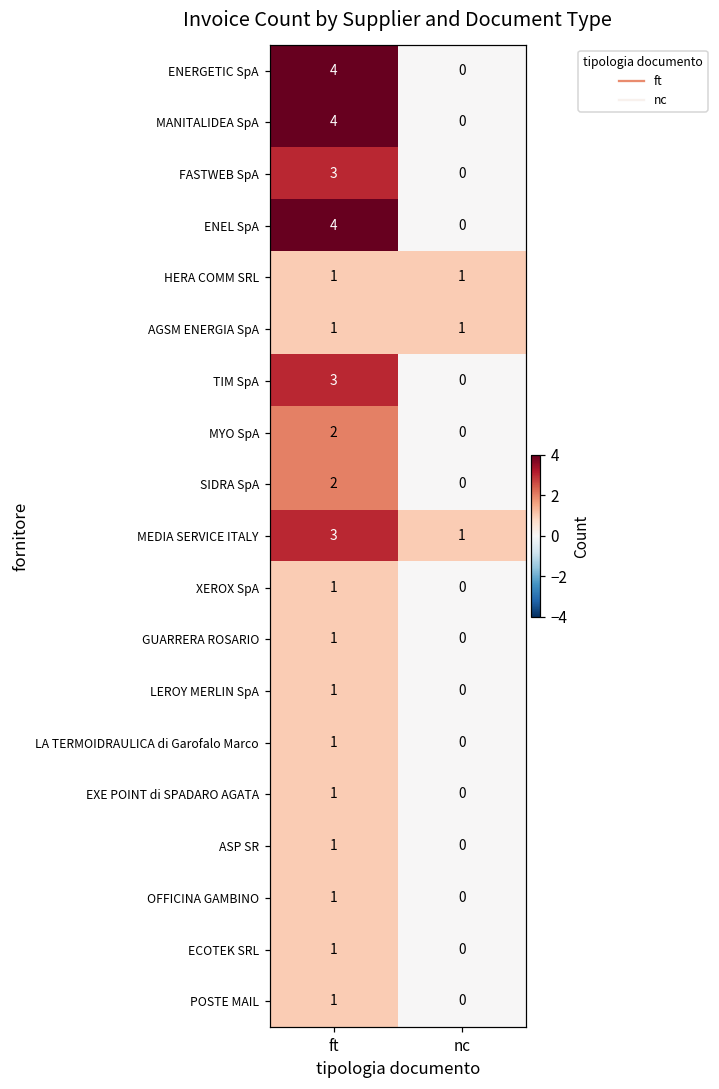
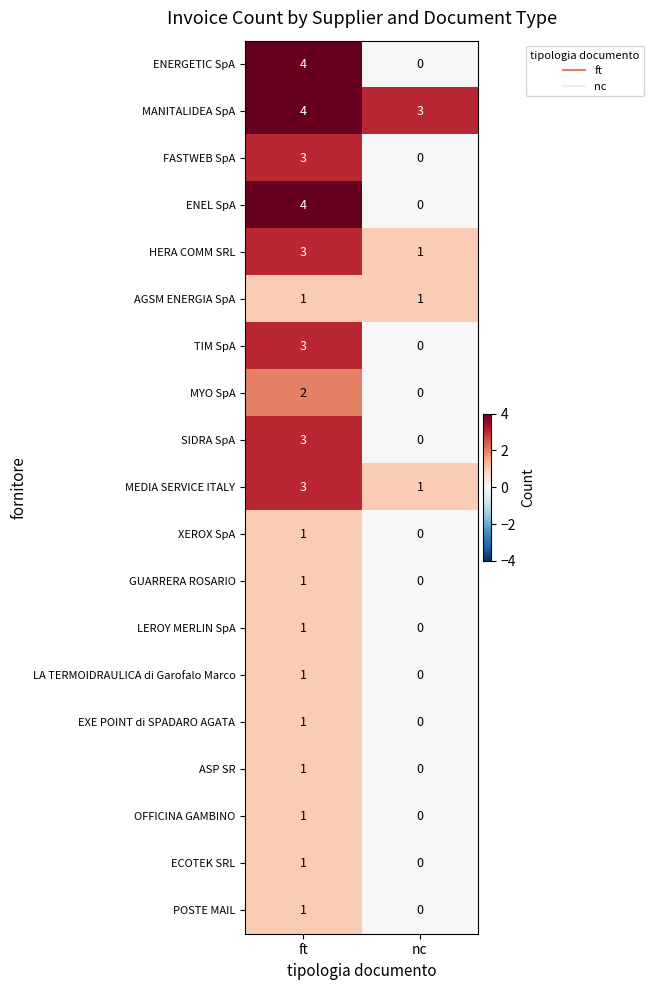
MANITALIDEA SpA, nc: 0 -> 3
HERA COMM SRL, ft: 1 -> 3
SIDRA SpA, ft: 2 -> 3
